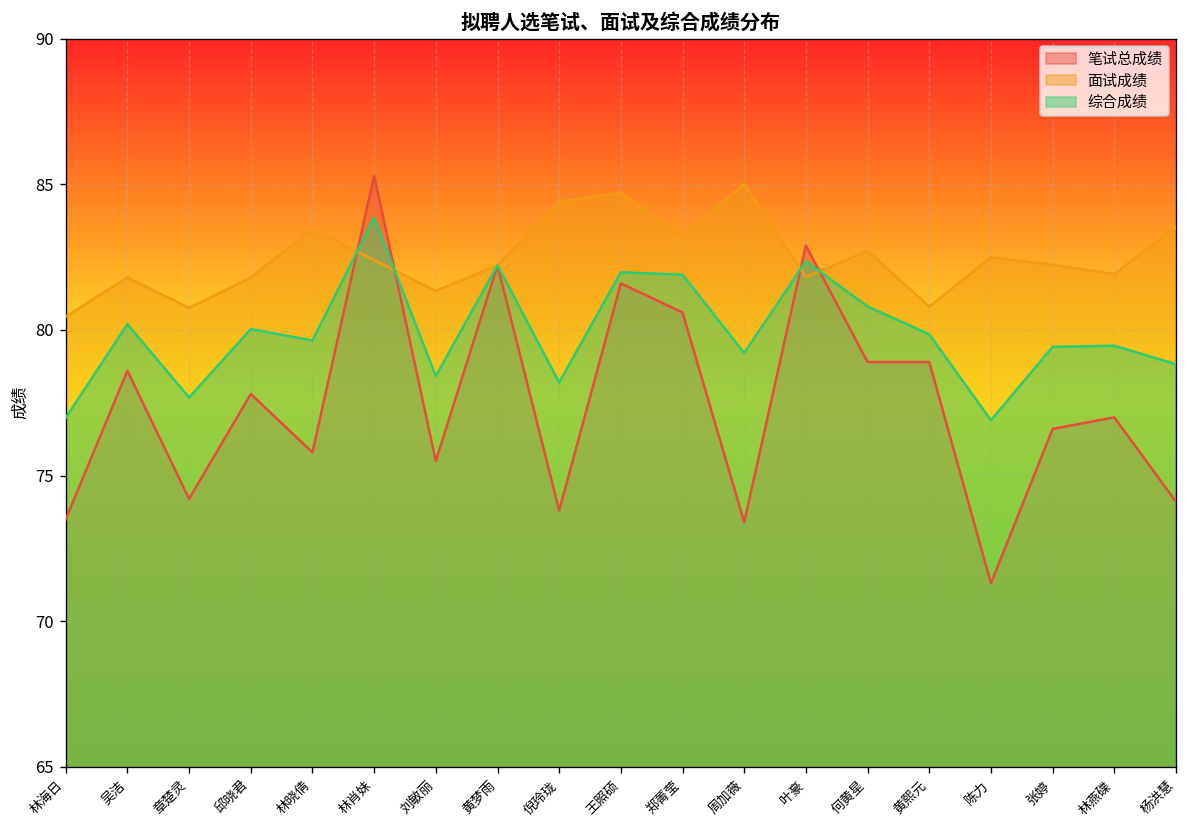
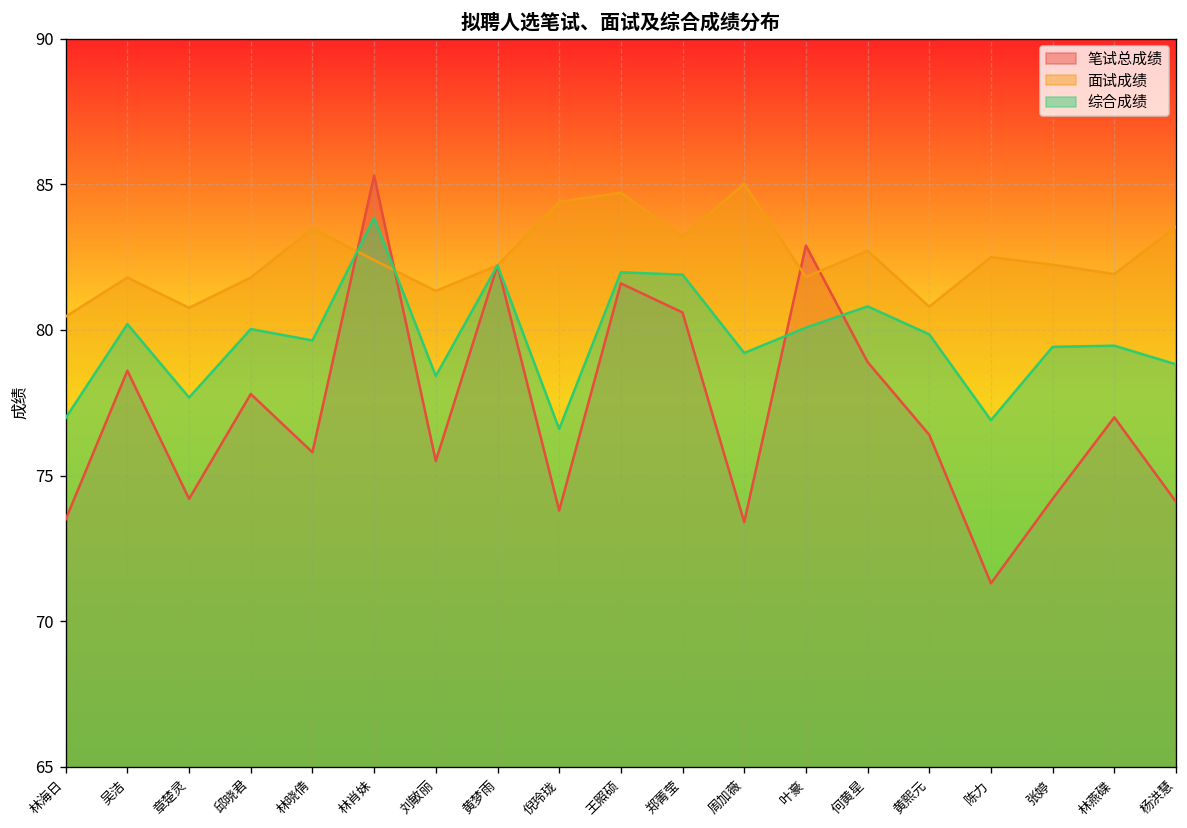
综合成绩, 倪玲珑: 78.2 -> 76.6
综合成绩, 叶豪: 82.4 -> 80.1
笔试总成绩, 黄熙元: 78.9 -> 76.4
笔试总成绩, 张婷: 76.6 -> 74.2
